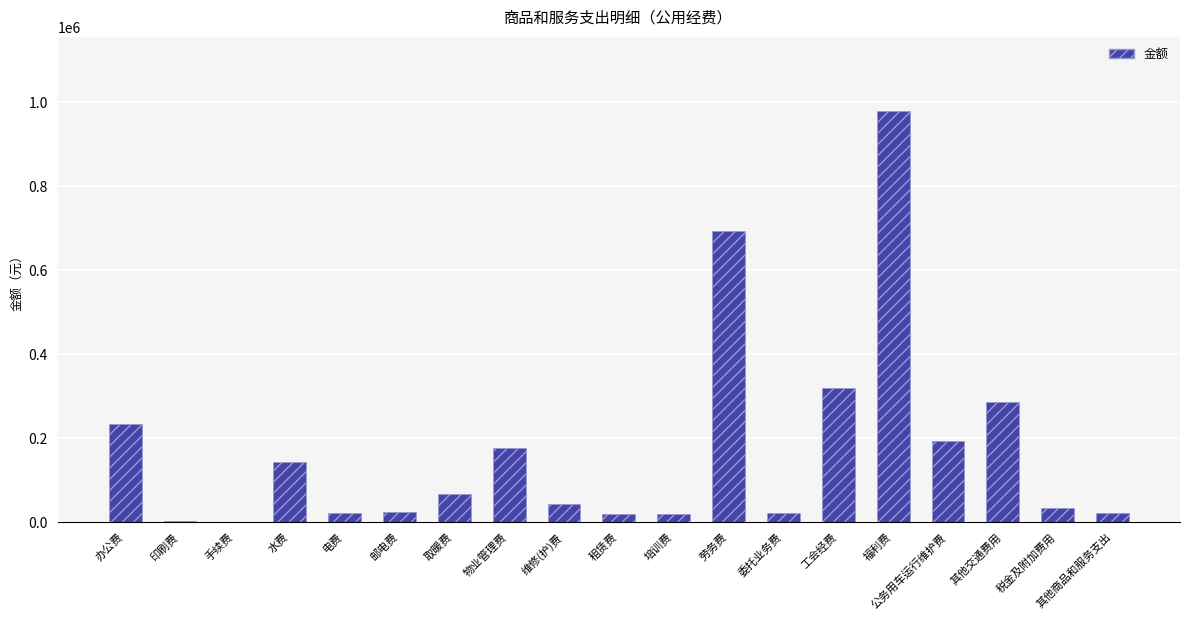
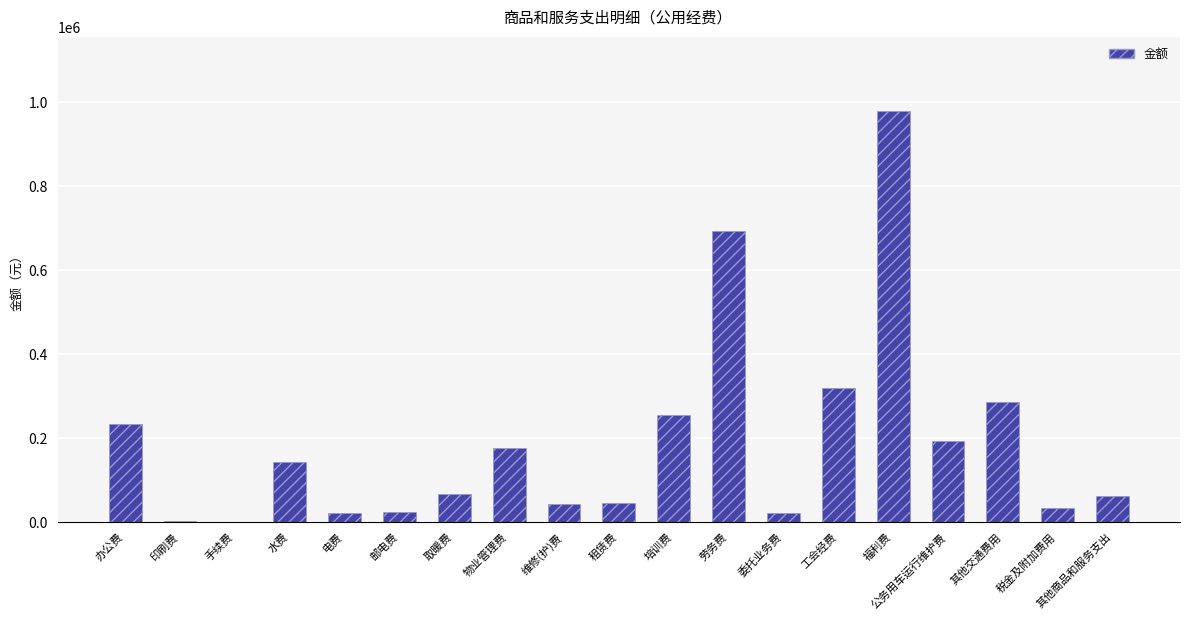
租赁费: 20000 -> 40000
培训费: 20000 -> 250000
其他商品和服务支出: 20000 -> 60000
